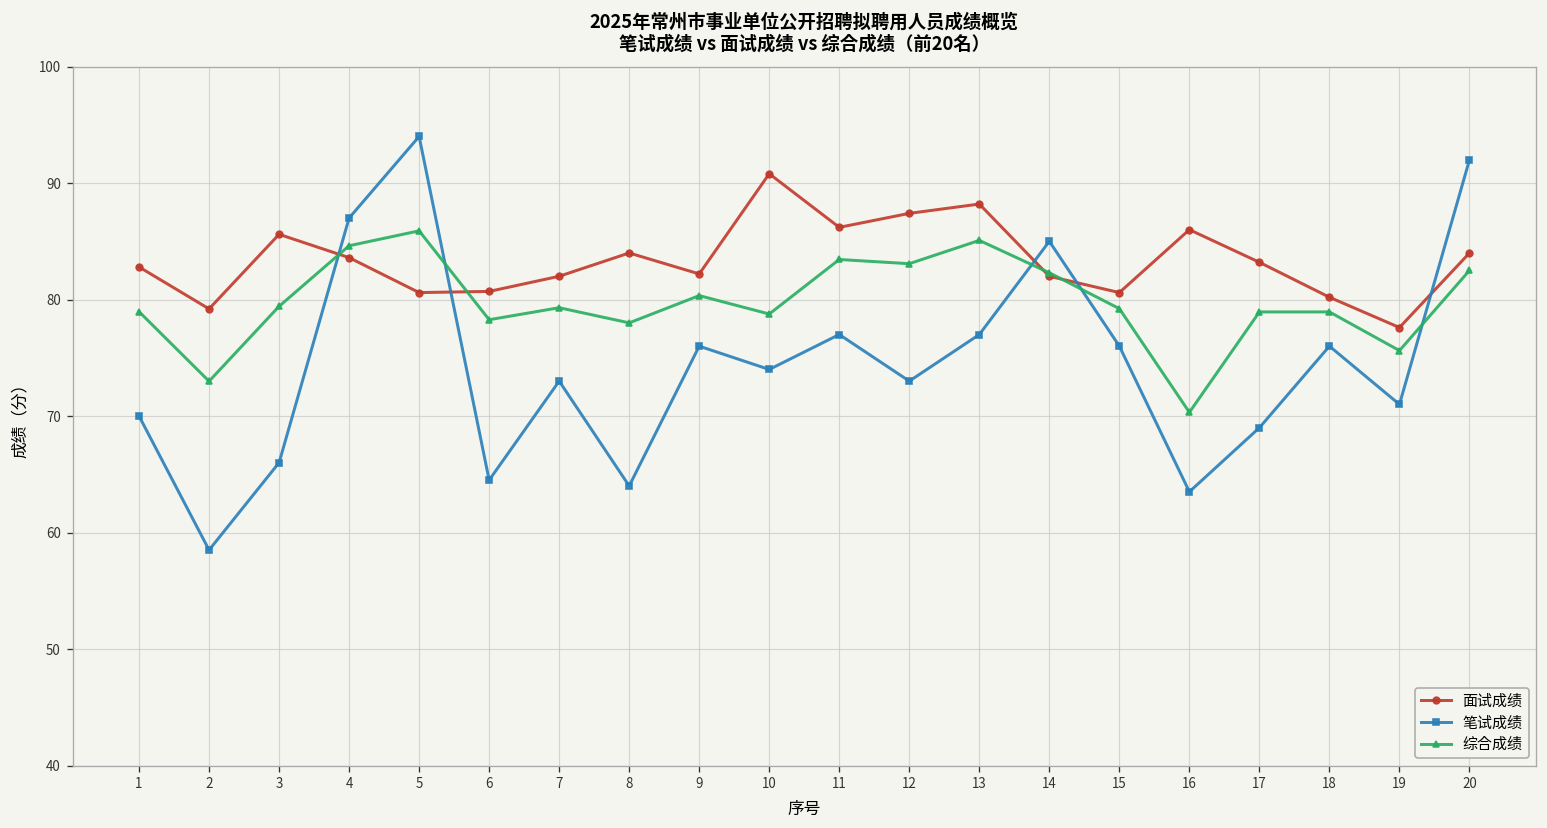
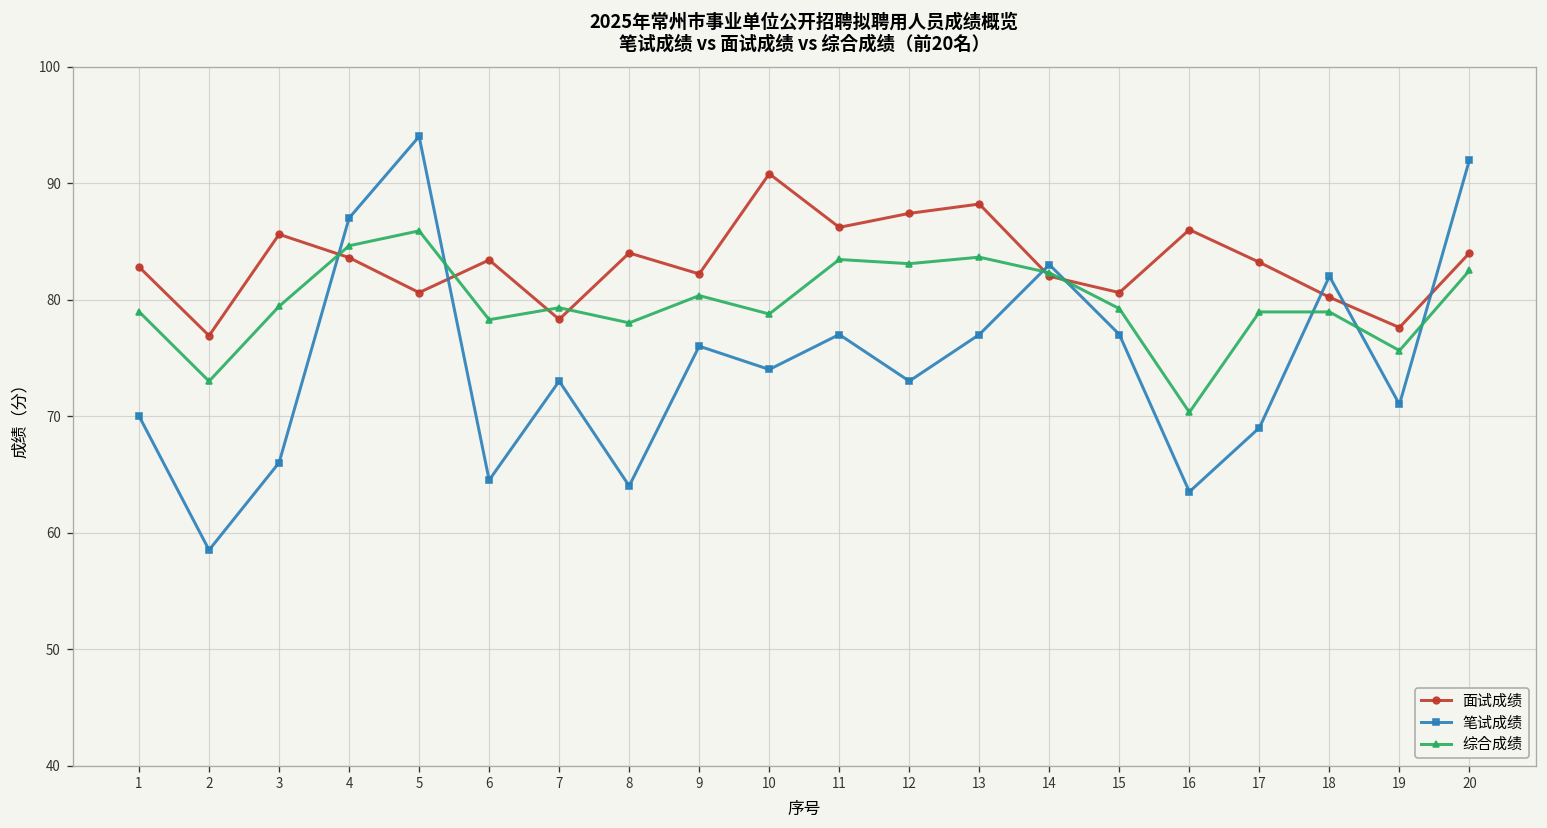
面试成绩, 2: 79 -> 77
面试成绩, 6: 81 -> 83
面试成绩, 7: 82 -> 78
综合成绩, 13: 85 -> 84
笔试成绩, 14: 85 -> 83
笔试成绩, 15: 76 -> 77
笔试成绩, 18: 76 -> 82
